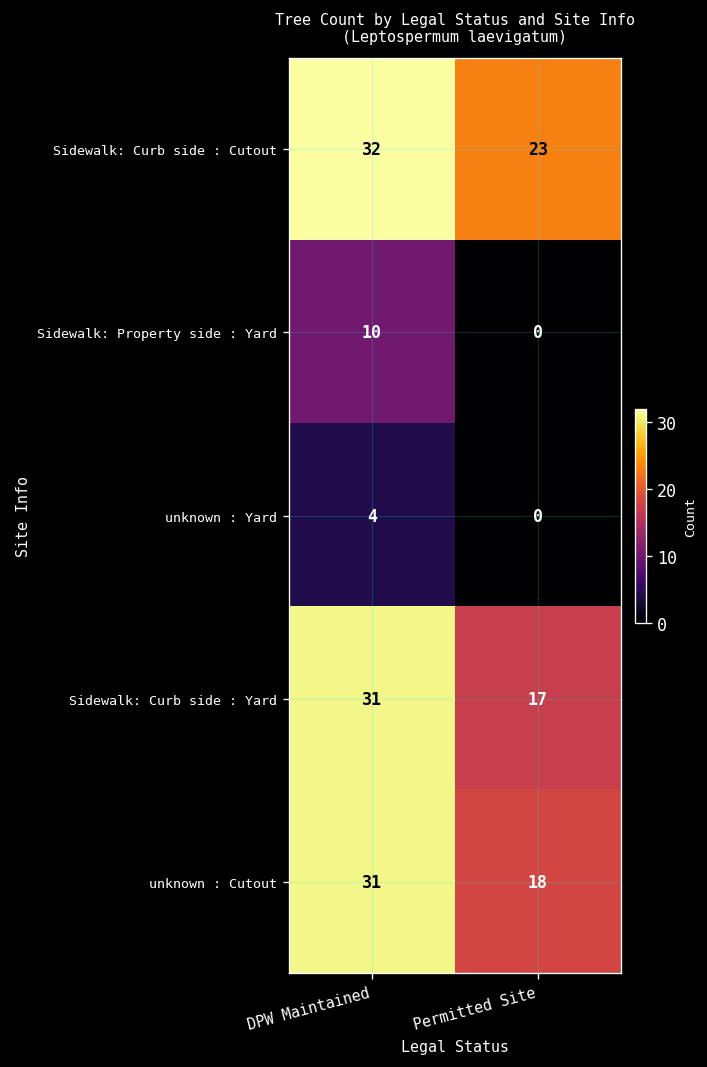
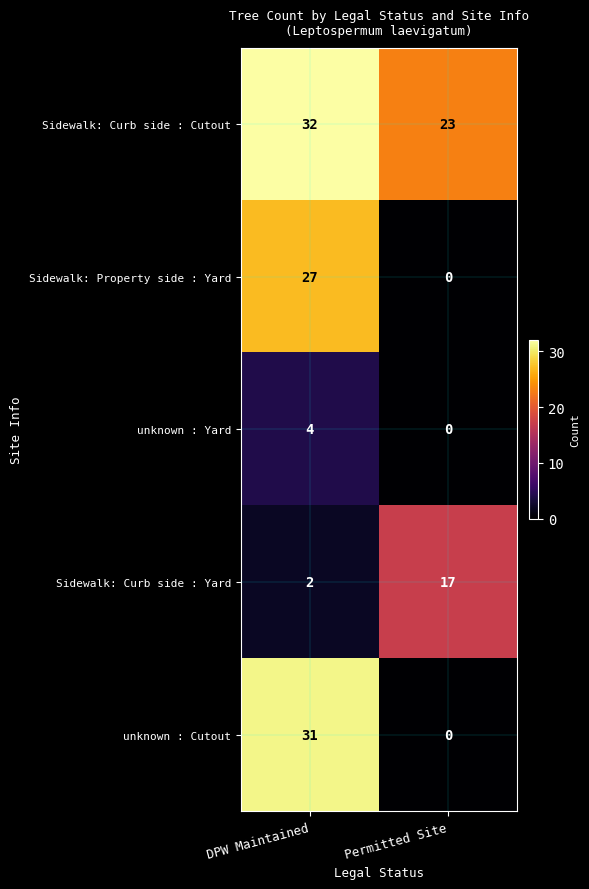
Sidewalk: Property side : Yard, DPW Maintained: 10 -> 27
Sidewalk: Curb side : Yard, DPW Maintained: 31 -> 2
unknown : Cutout, Permitted Site: 18 -> 0
